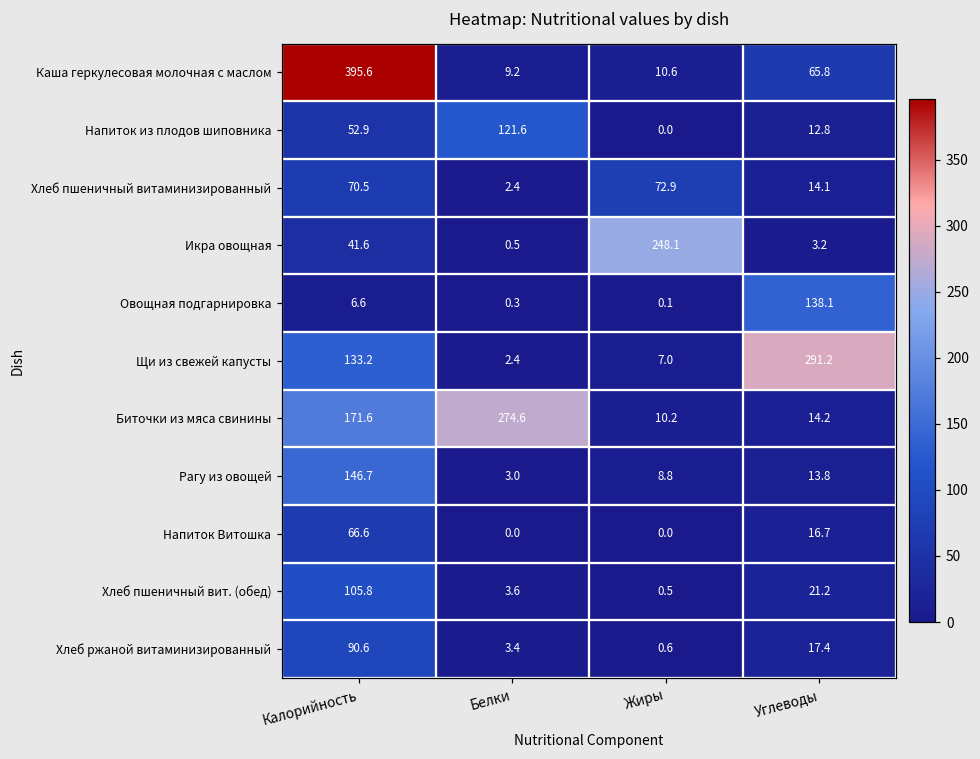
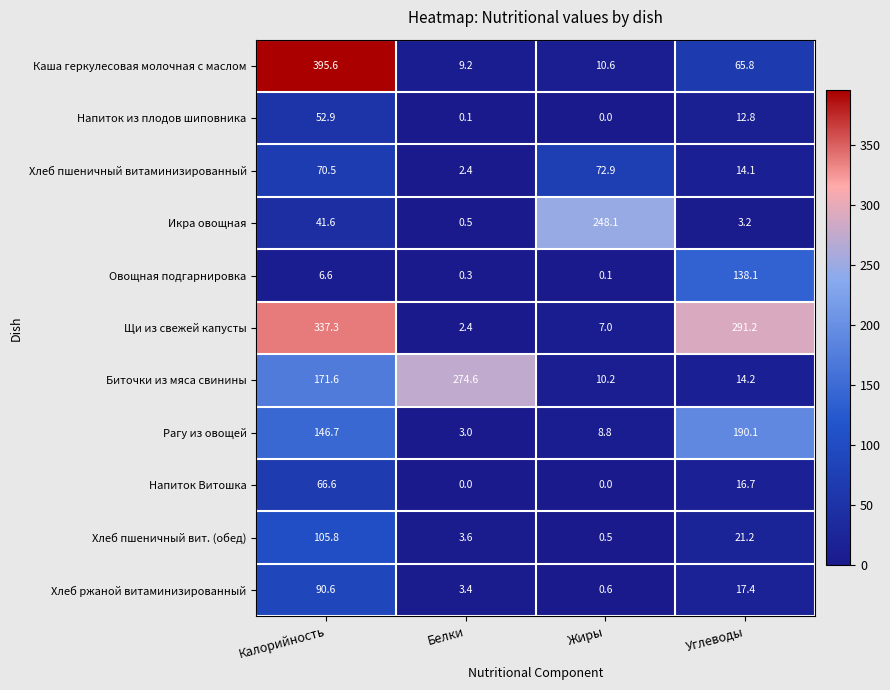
Напиток из плодов шиповника, Белки: 121.6 -> 0.1
Щи из свежей капусты, Калорийность: 133.2 -> 337.3
Рагу из овощей, Углеводы: 13.8 -> 190.1
